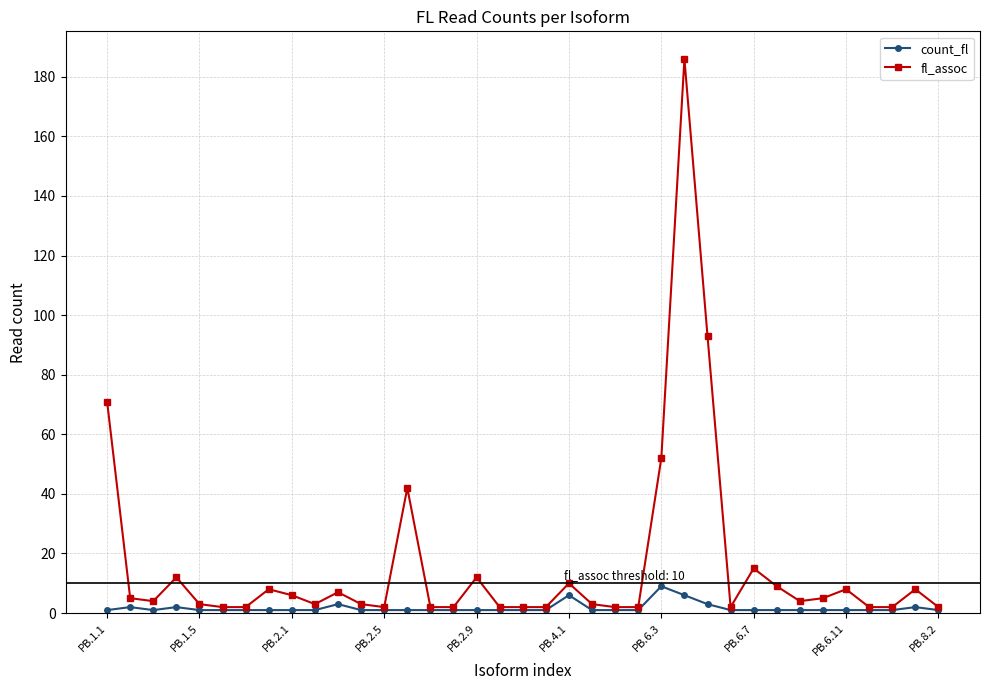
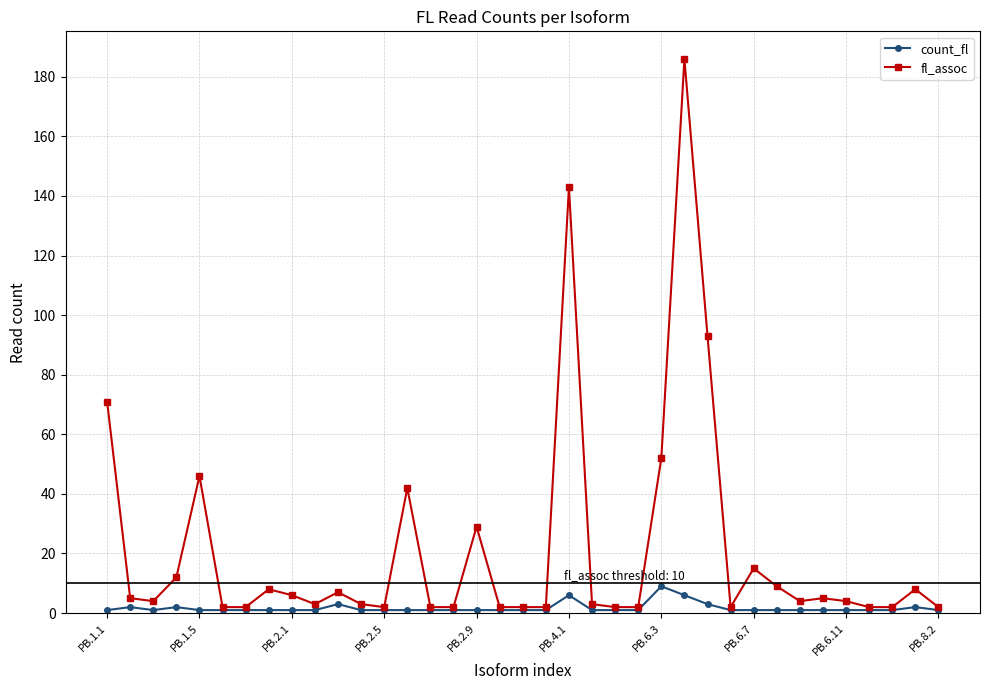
fl_assoc, PB.1.5: 3 -> 46
fl_assoc, PB.2.9: 12 -> 29
fl_assoc, PB.4.1: 10 -> 143
fl_assoc, PB.6.11: 8 -> 4
